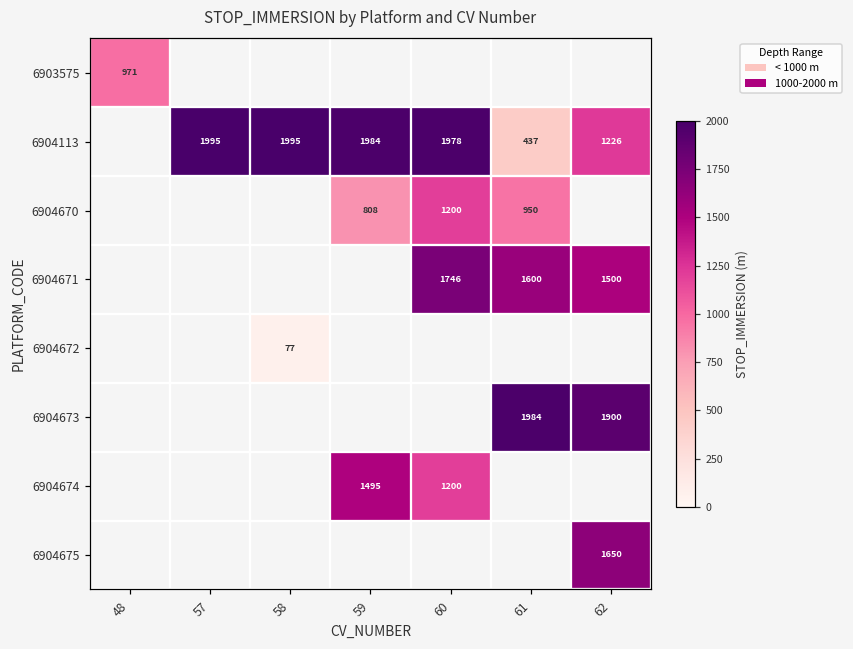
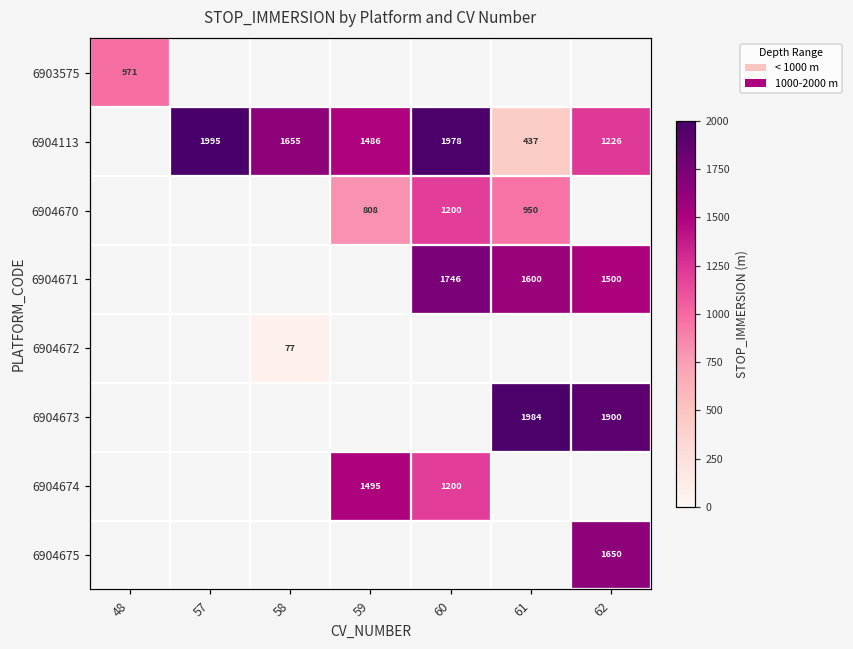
6904113, 58: 1995 -> 1655
6904113, 59: 1984 -> 1486
